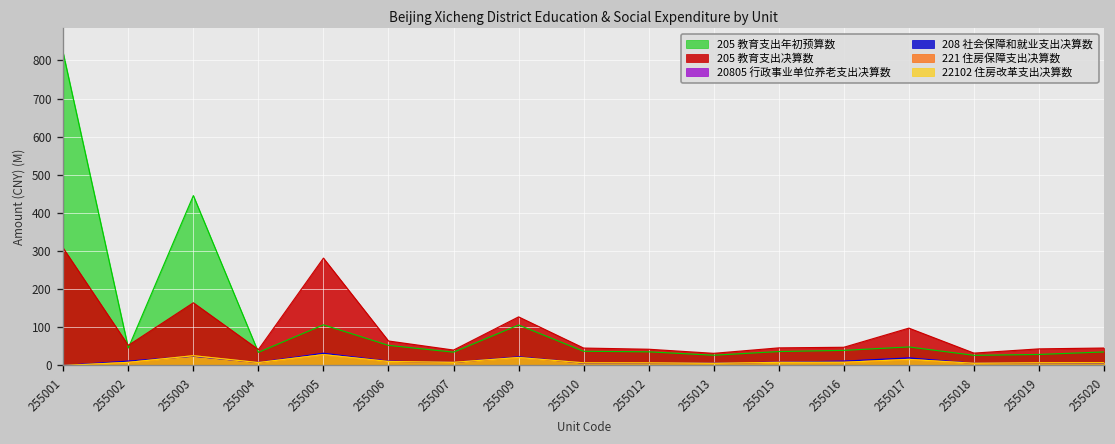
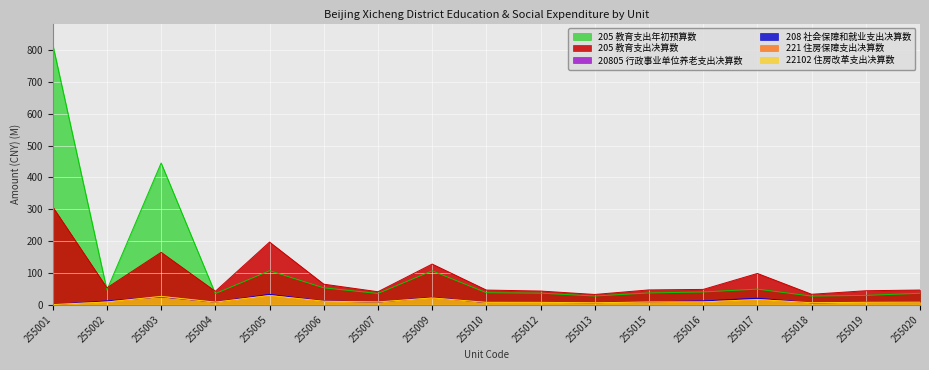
205 教育支出决算数, 255005: 280 -> 200
